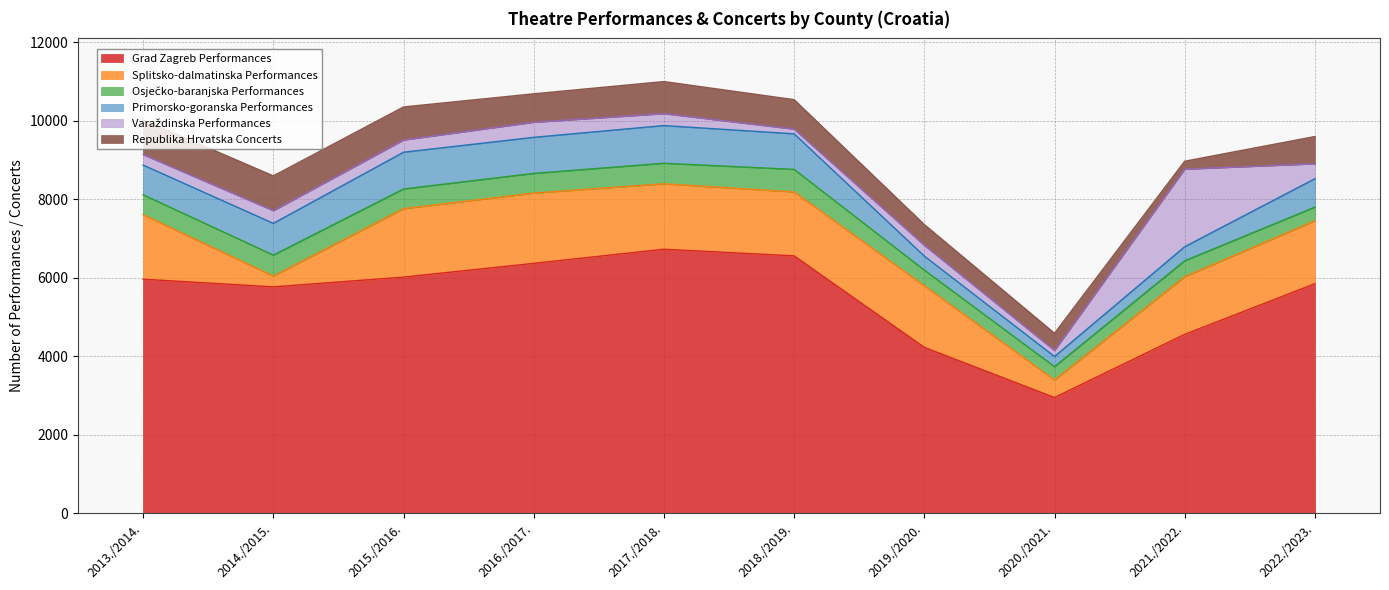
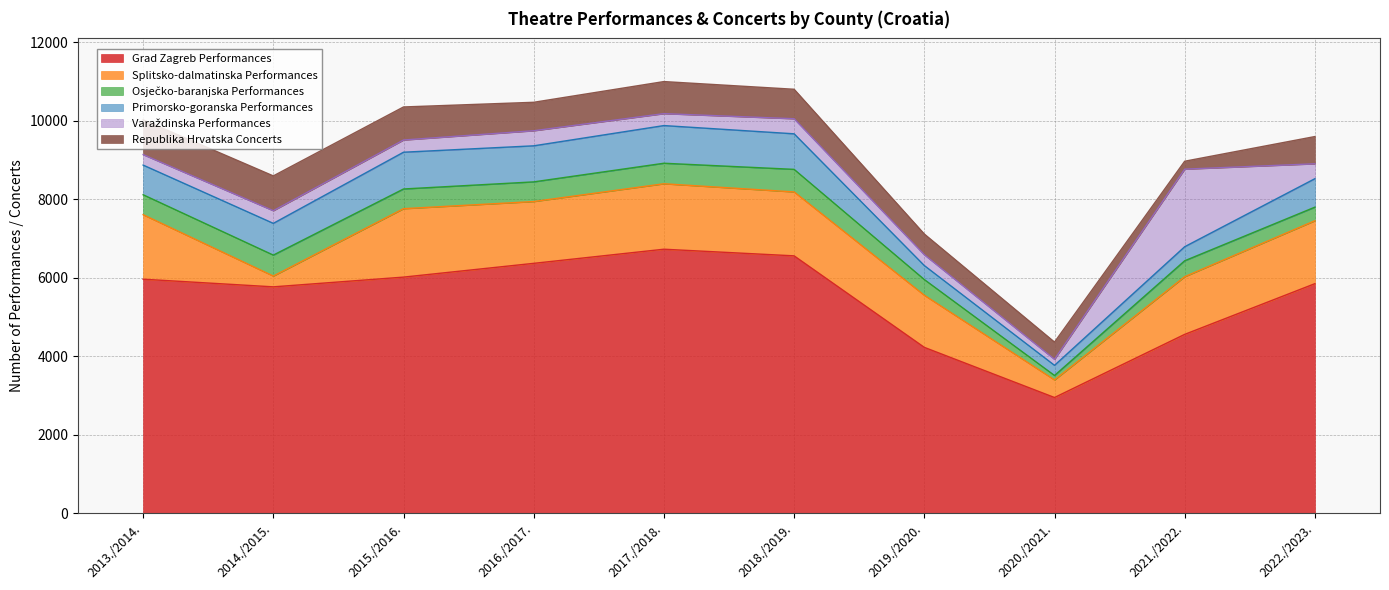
Splitsko-dalmatinska Performances, 2016./2017.: 1800 -> 1600
Varaždinska Performances, 2018./2019.: 100 -> 400
Splitsko-dalmatinska Performances, 2019./2020.: 1600 -> 1300
Osječko-baranjska Performances, 2020./2021.: 300 -> 100
